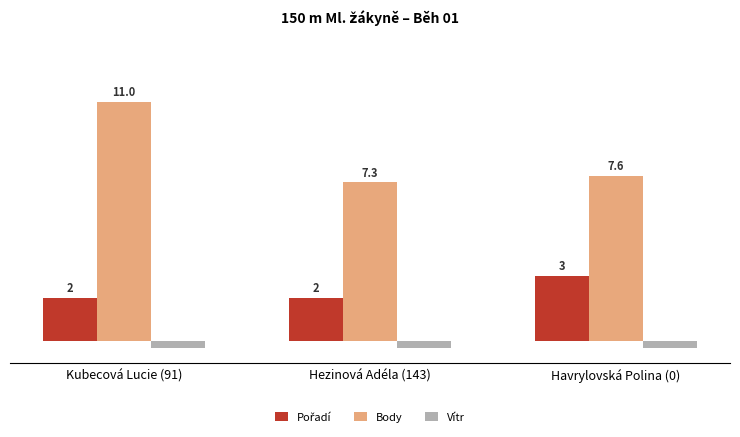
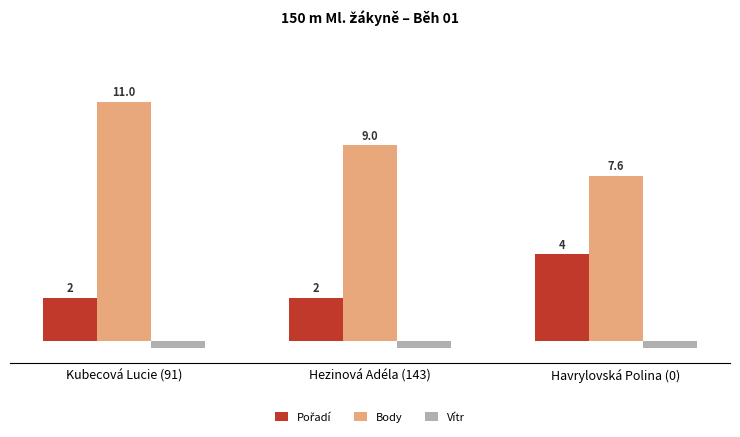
Body, Hezinová Adéla (143): 7.3 -> 9.0
Pořadí, Havrylovská Polina (0): 3 -> 4
